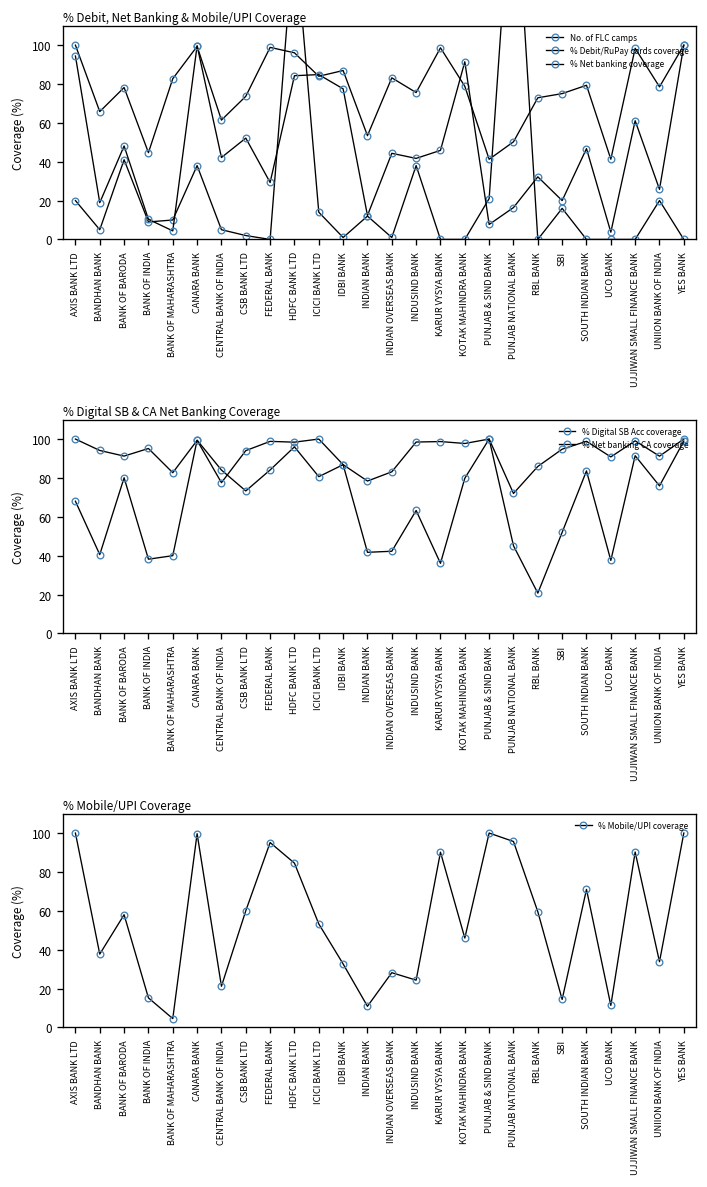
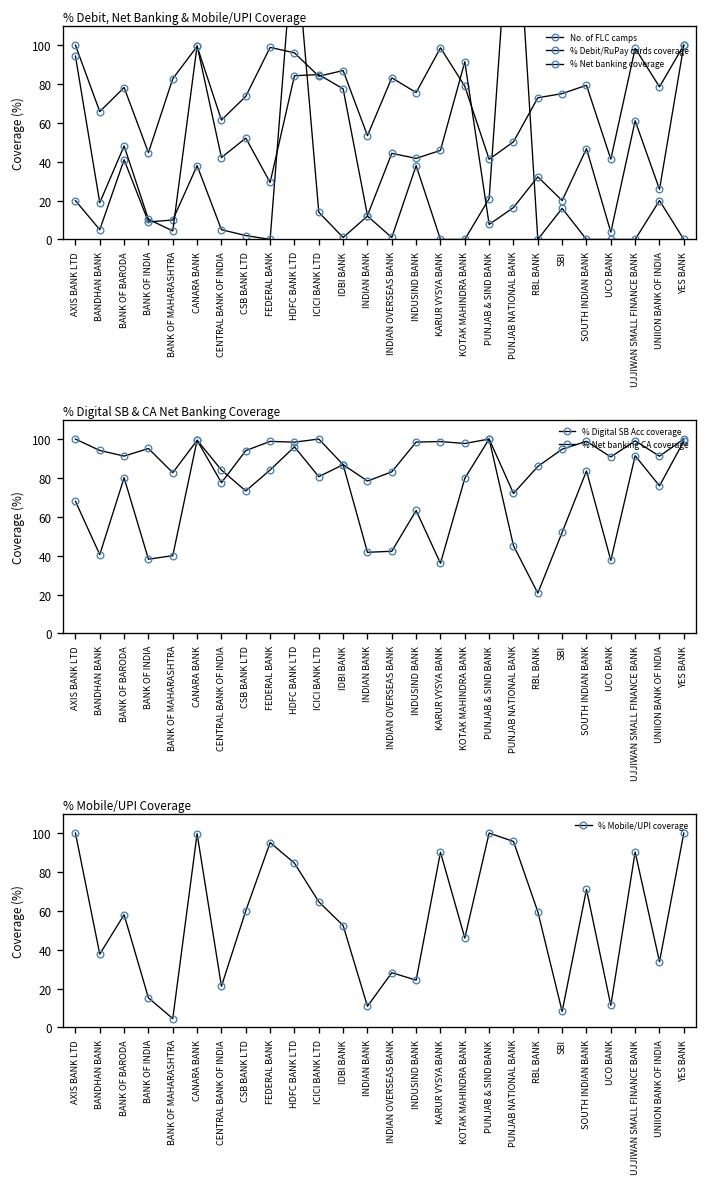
% Mobile/UPI Coverage, ICICI BANK LTD: 53 -> 65
% Mobile/UPI Coverage, IDBI BANK: 33 -> 52
% Mobile/UPI Coverage, SBI: 14 -> 8
